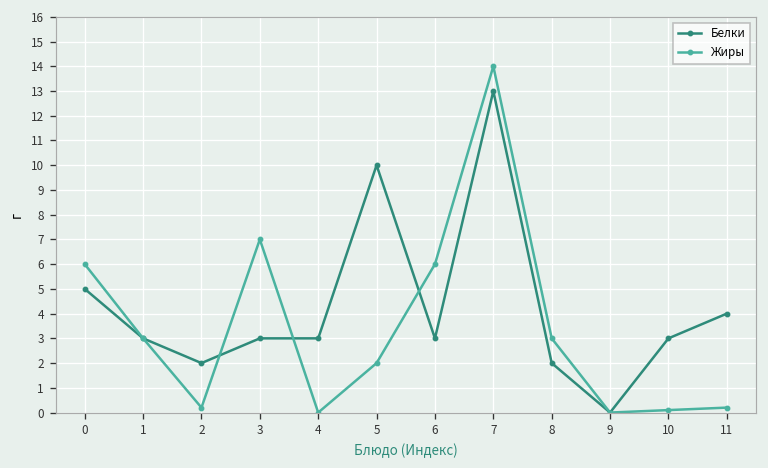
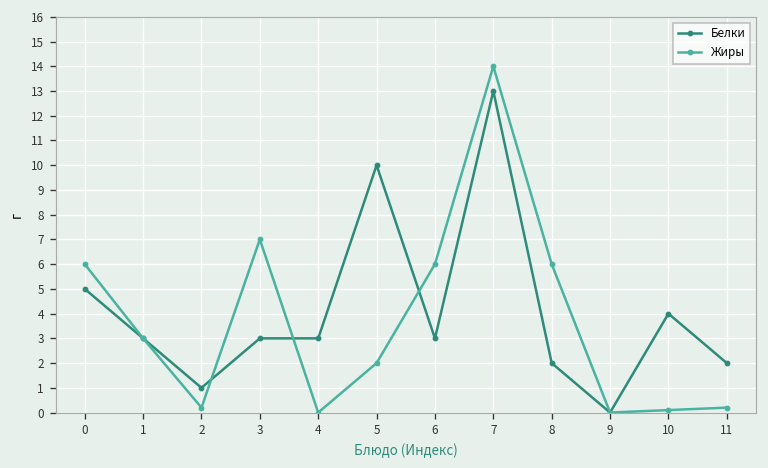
Белки, 2: 2 -> 1
Жиры, 8: 3 -> 6
Белки, 10: 3 -> 4
Белки, 11: 4 -> 2
